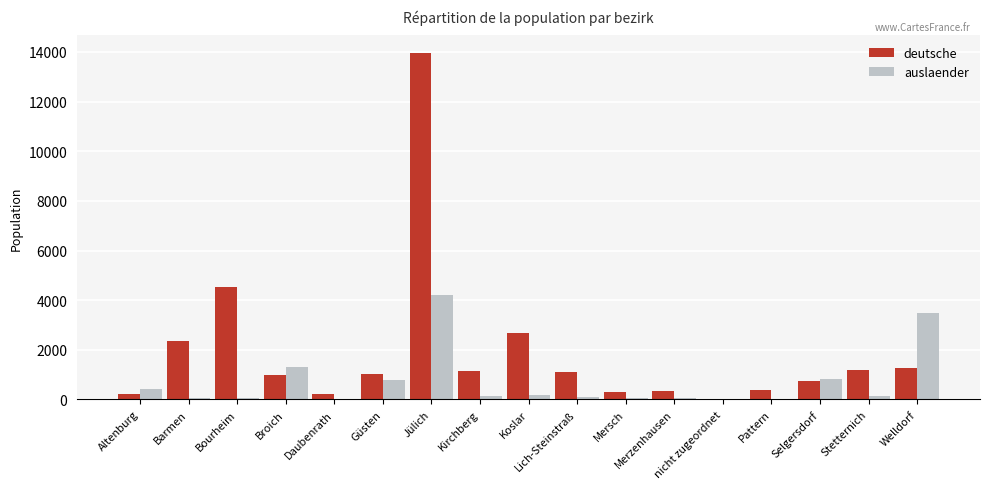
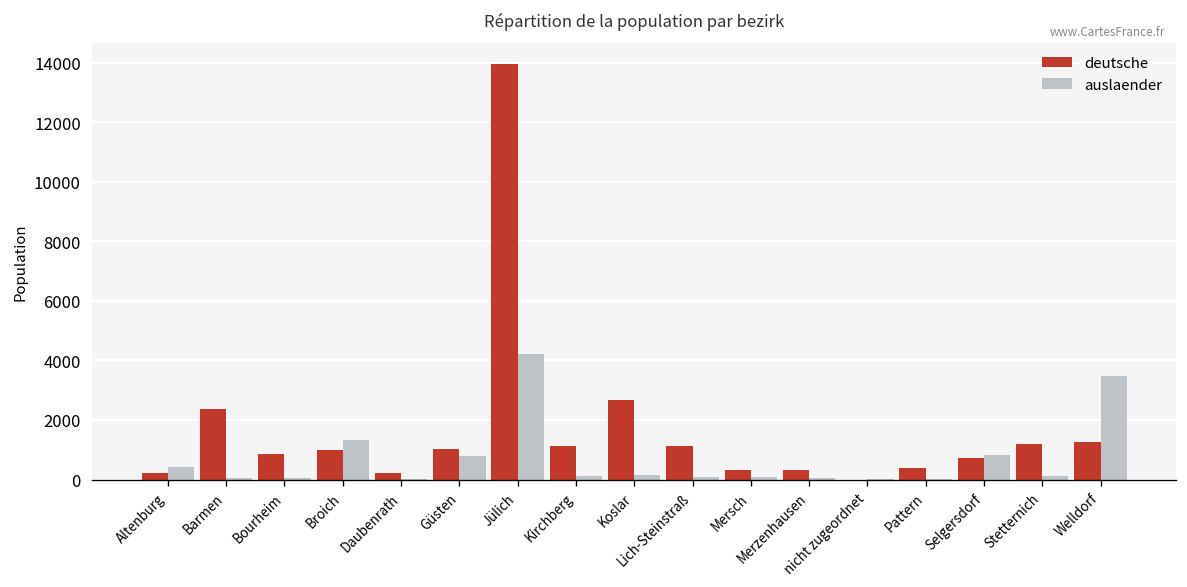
deutsche, Bourheim: 4500 -> 800
